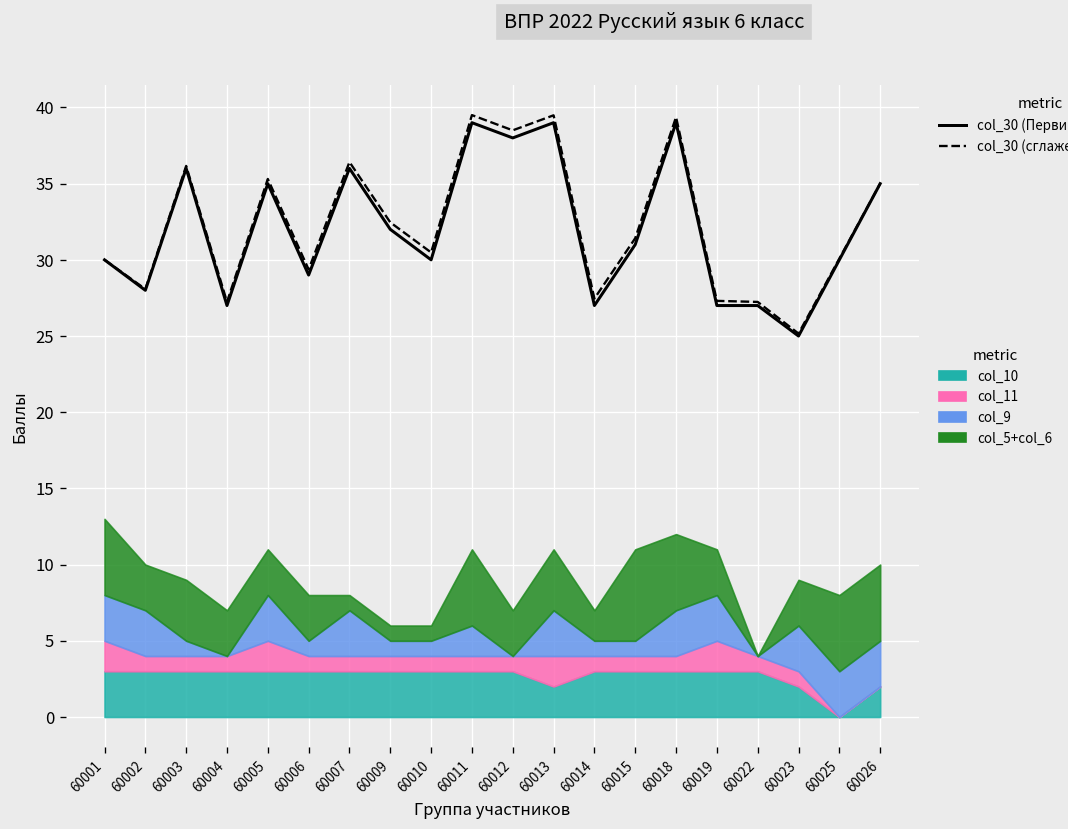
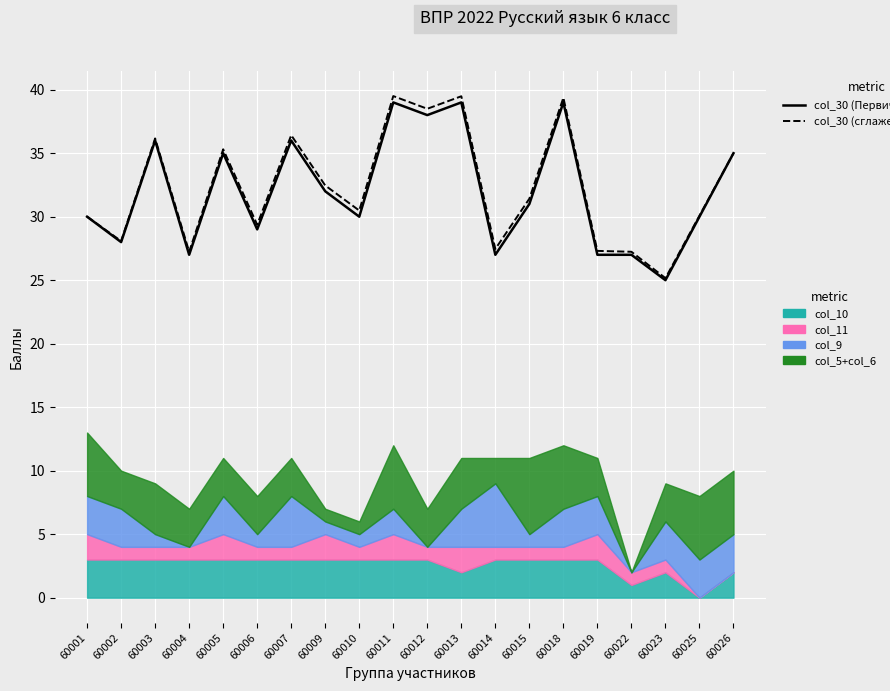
col_9, 60007: 3 -> 4
col_5+col_6, 60007: 1 -> 3
col_11, 60009: 1 -> 2
col_11, 60011: 1 -> 2
col_9, 60014: 1 -> 5
col_10, 60022: 3 -> 1
